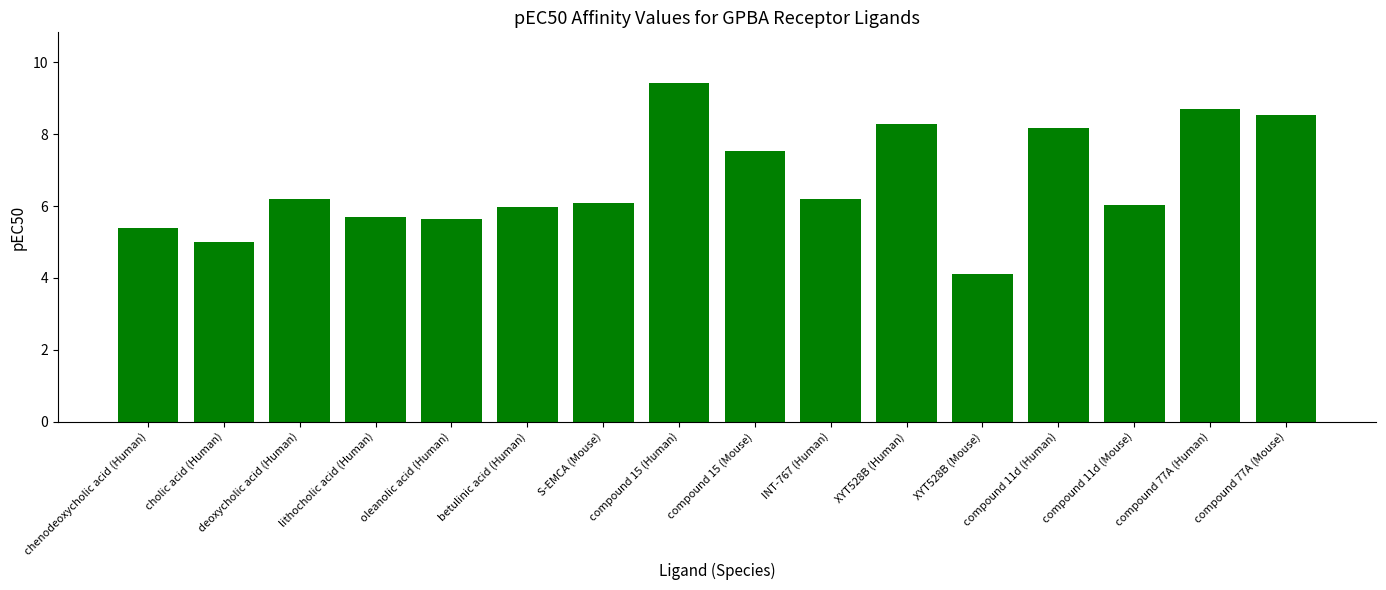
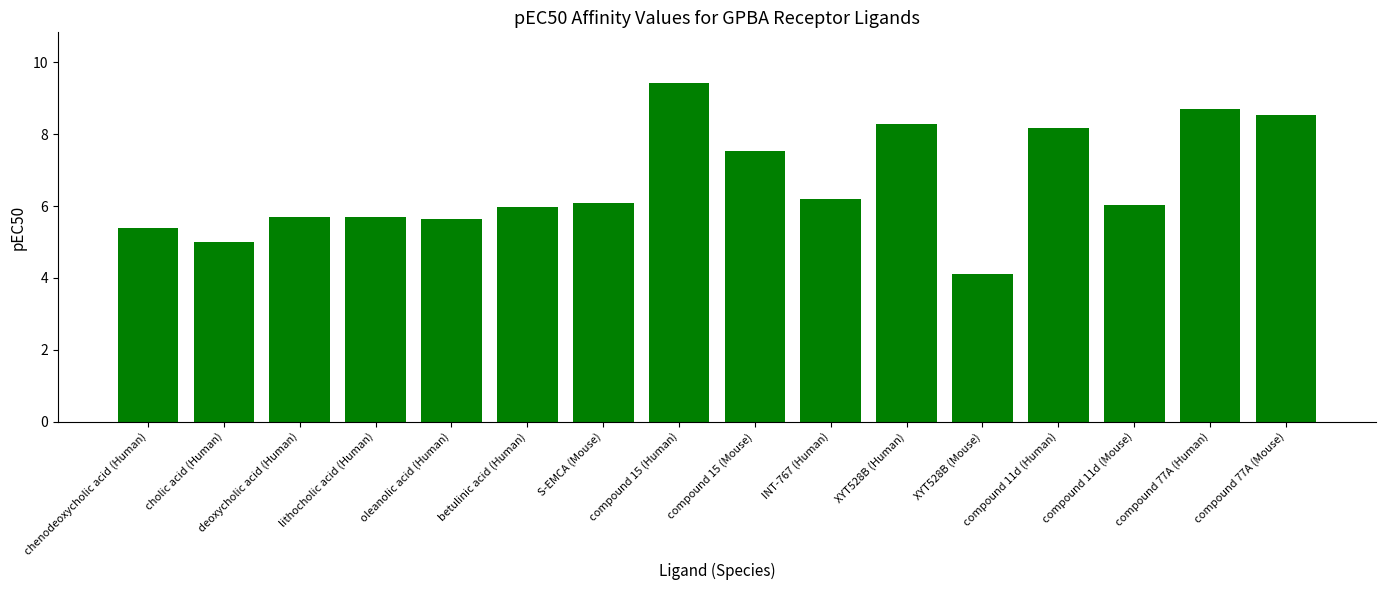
deoxycholic acid (Human): 6.2 -> 5.7
